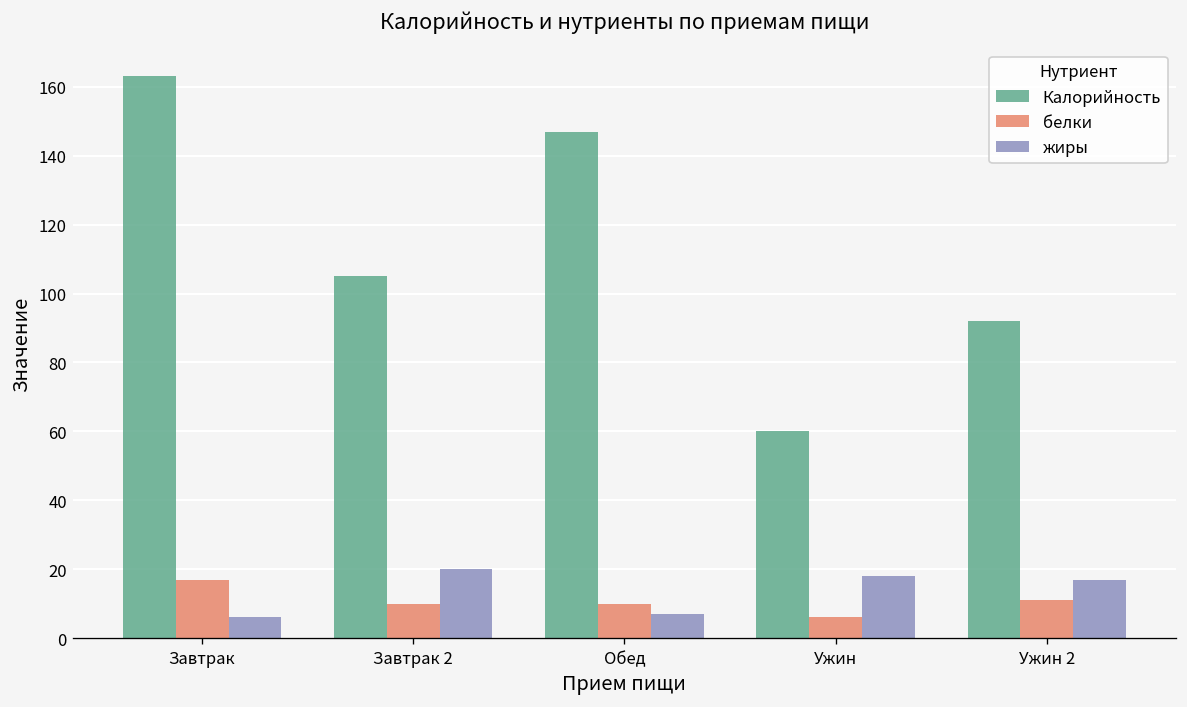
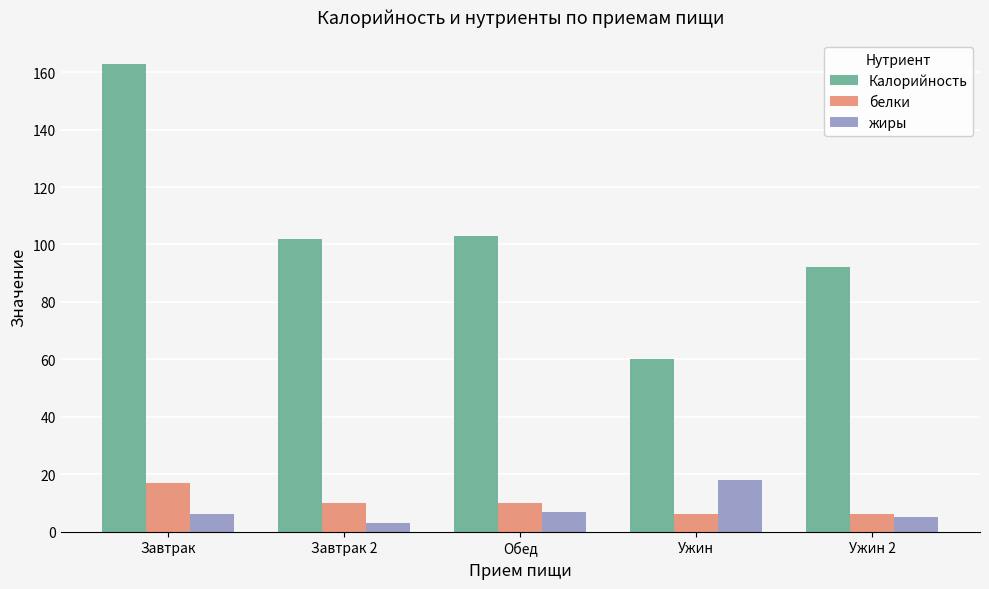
Калорийность, Завтрак 2: 105 -> 102
жиры, Завтрак 2: 20 -> 3
Калорийность, Обед: 147 -> 103
белки, Ужин 2: 11 -> 6
жиры, Ужин 2: 17 -> 5
